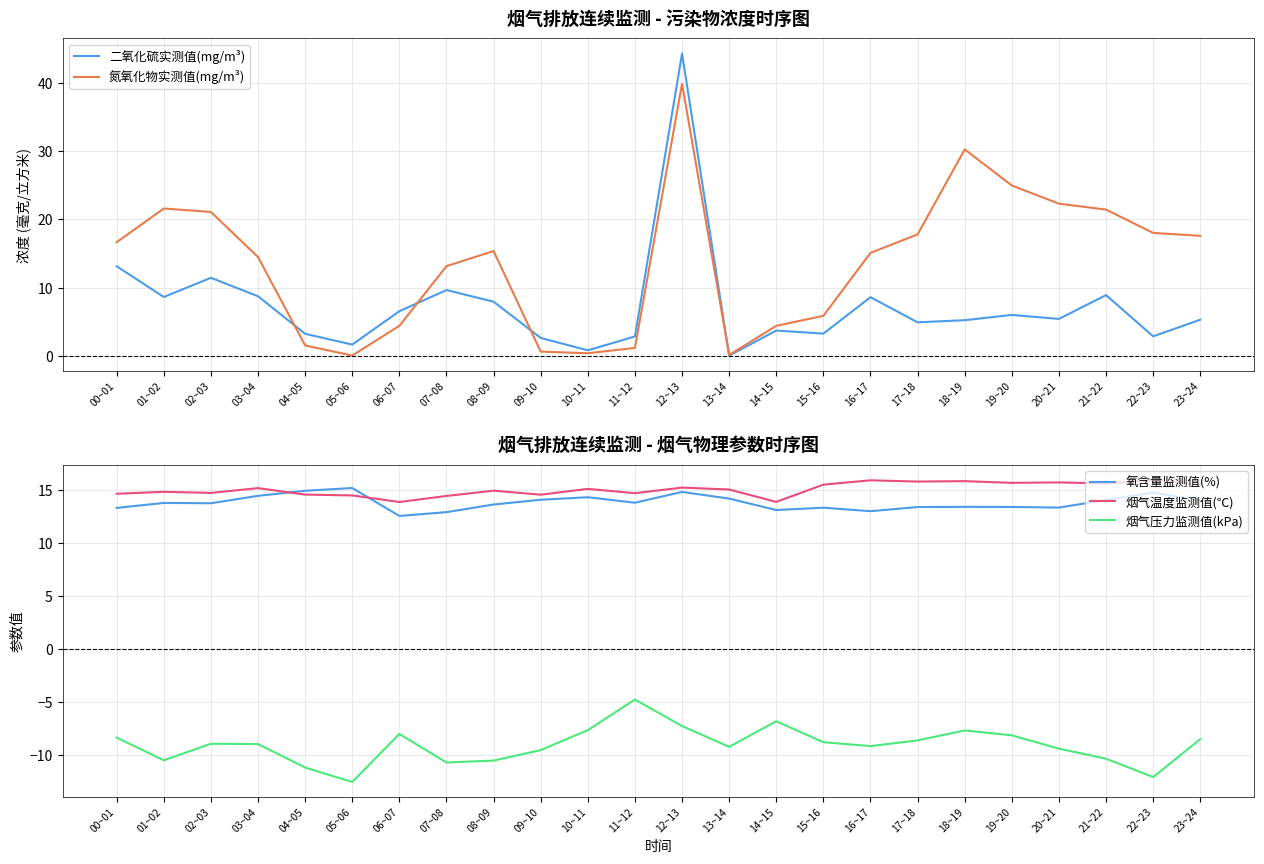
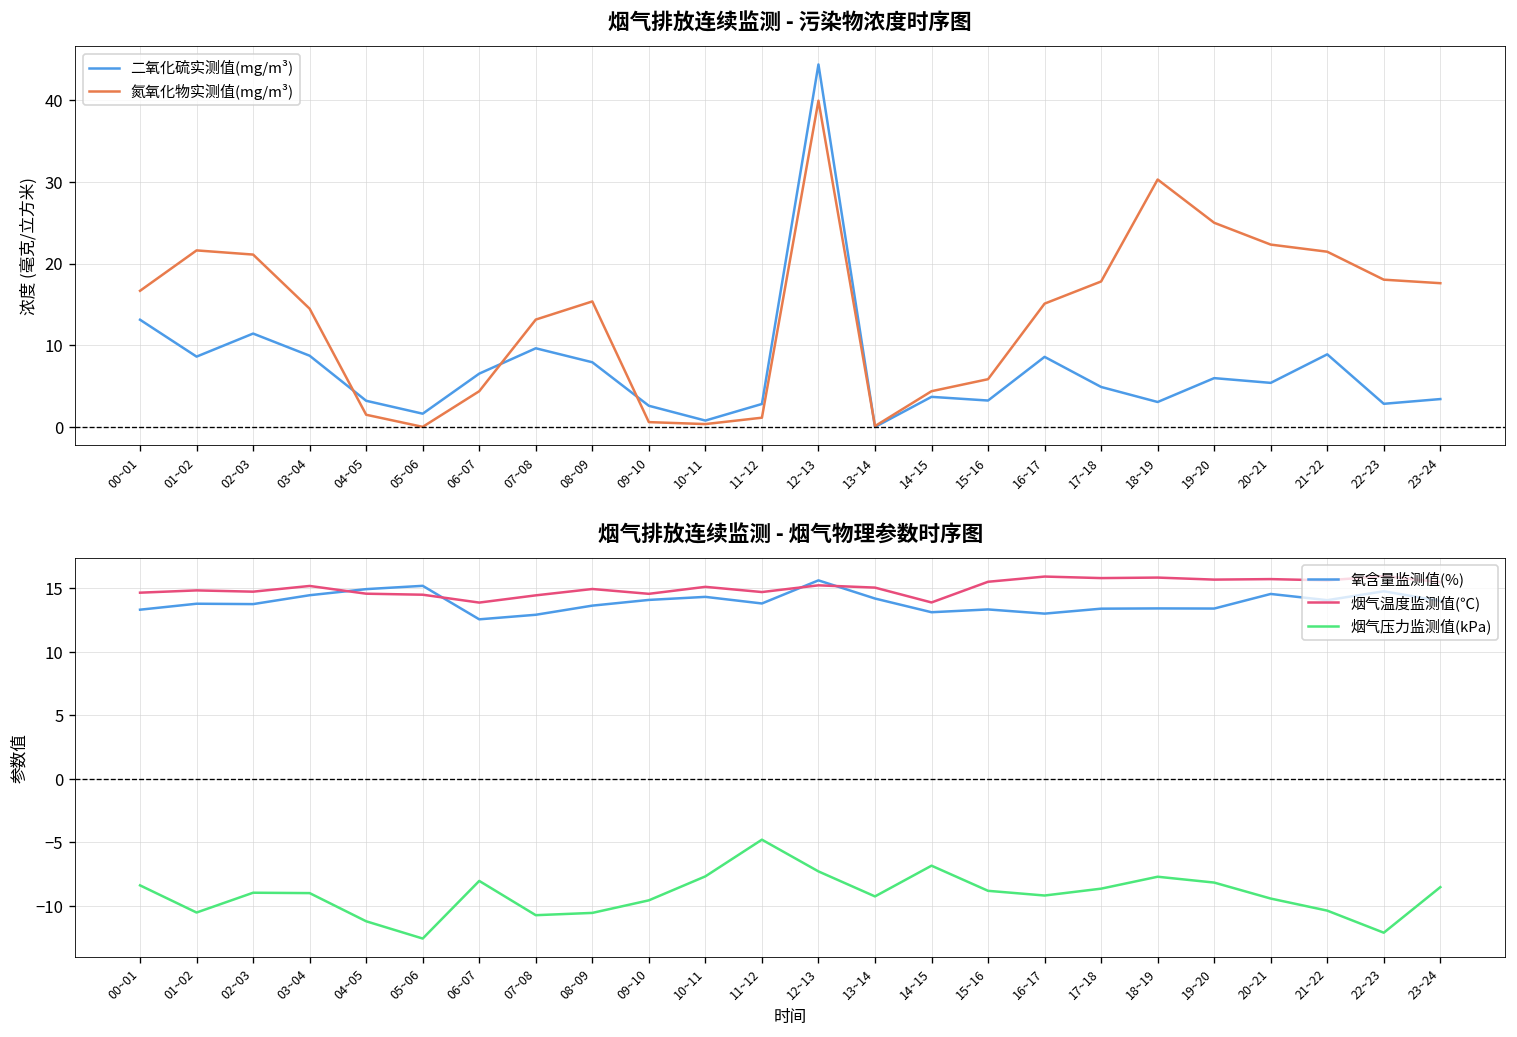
烟气排放连续监测 - 污染物浓度时序图, 二氧化硫实测值(mg/m³), 18~19: 5 -> 3
烟气排放连续监测 - 污染物浓度时序图, 二氧化硫实测值(mg/m³), 23~24: 5 -> 3
烟气排放连续监测 - 烟气物理参数时序图, 氧含量监测值(%), 12~13: 14.8 -> 15.6
烟气排放连续监测 - 烟气物理参数时序图, 氧含量监测值(%), 20~21: 13.4 -> 14.6
